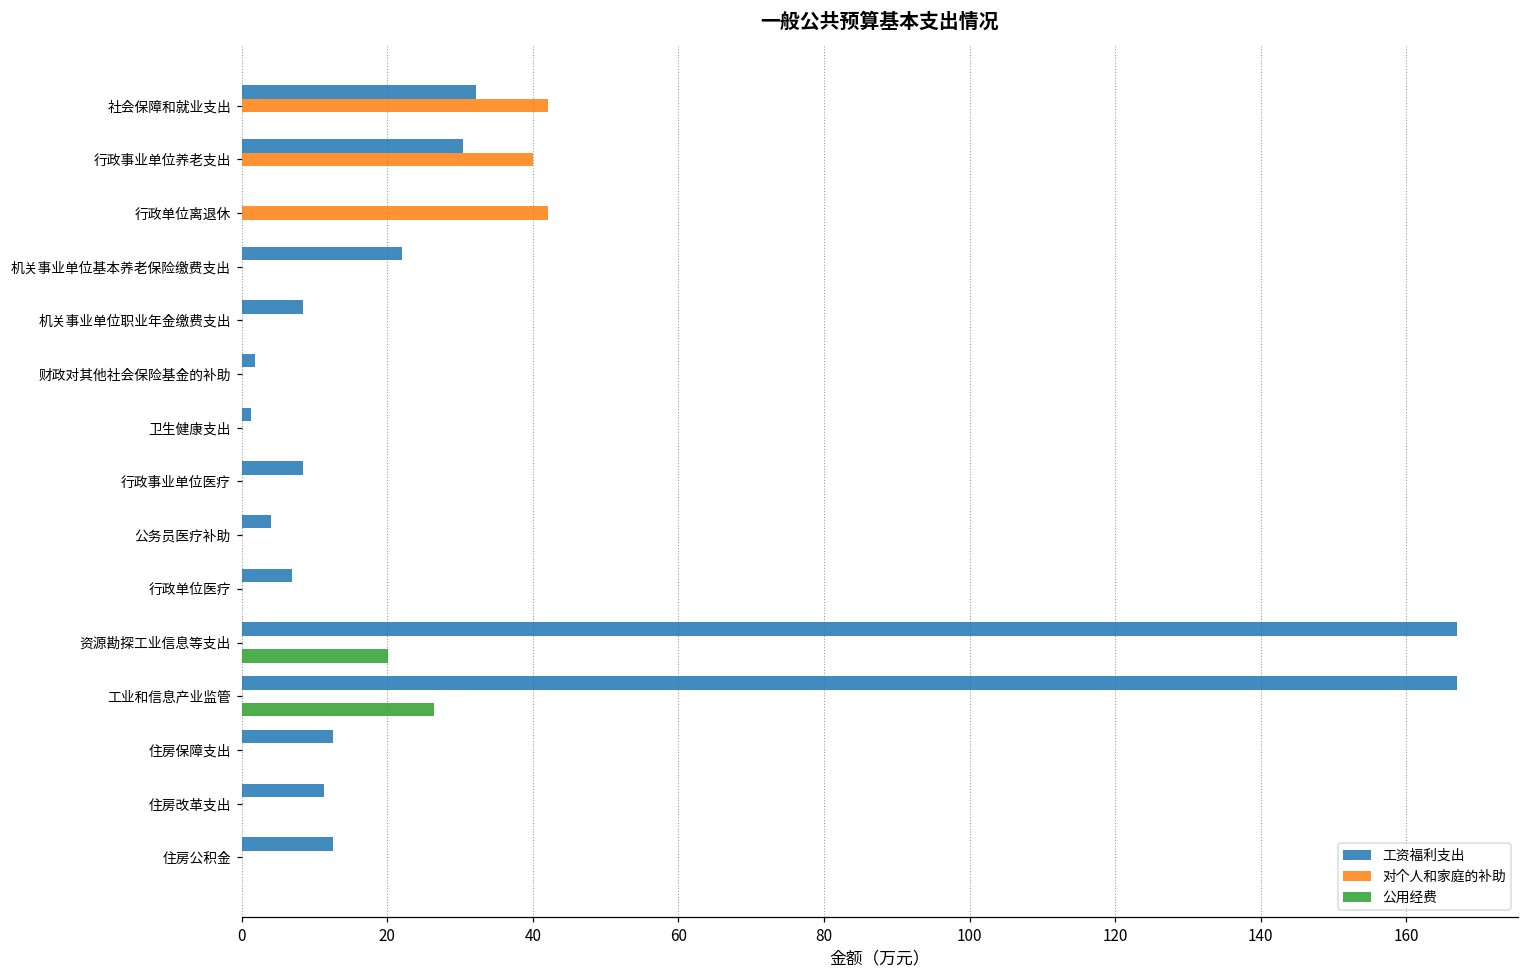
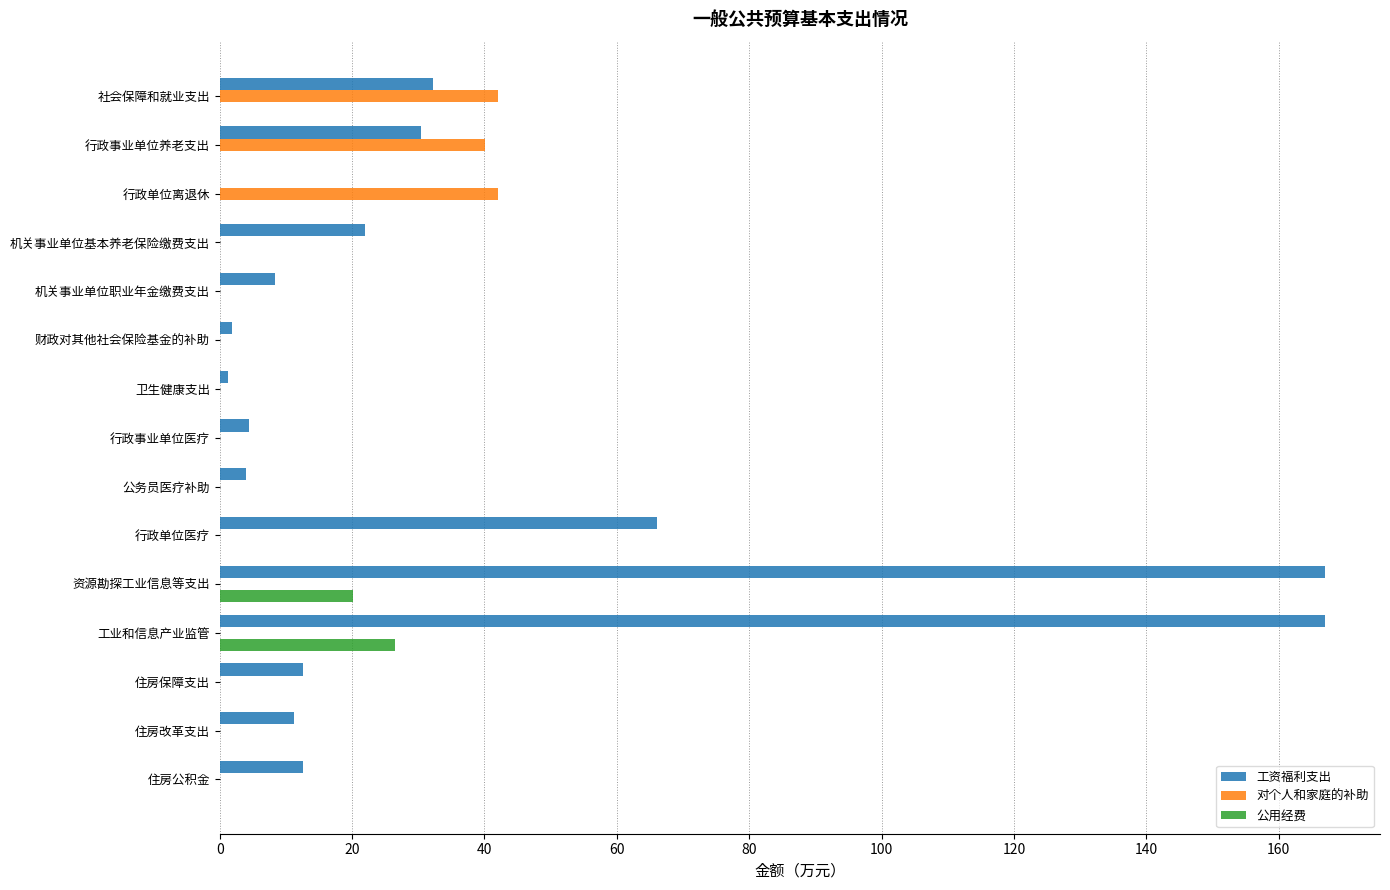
工资福利支出, 行政事业单位医疗: 8 -> 4
工资福利支出, 行政单位医疗: 7 -> 66
